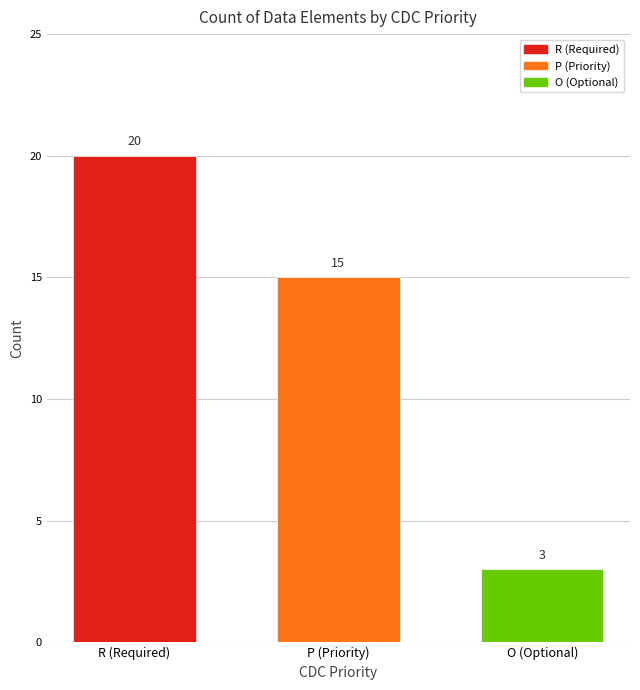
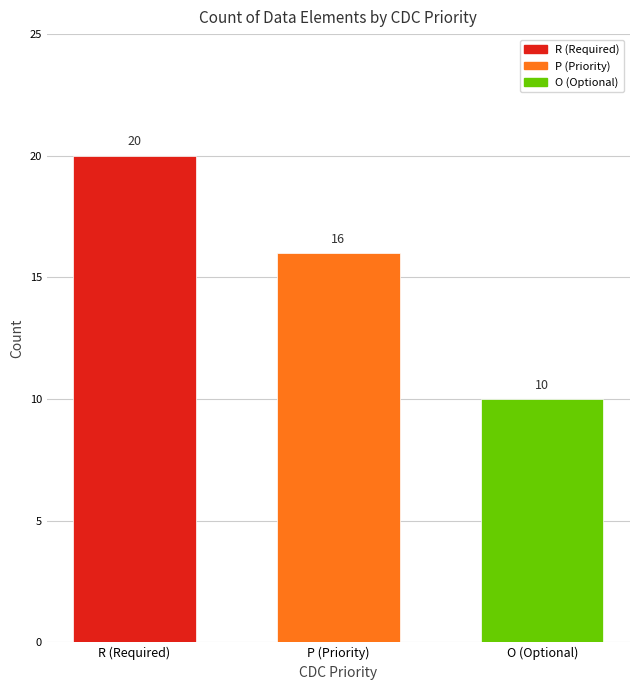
P (Priority): 15 -> 16
O (Optional): 3 -> 10
